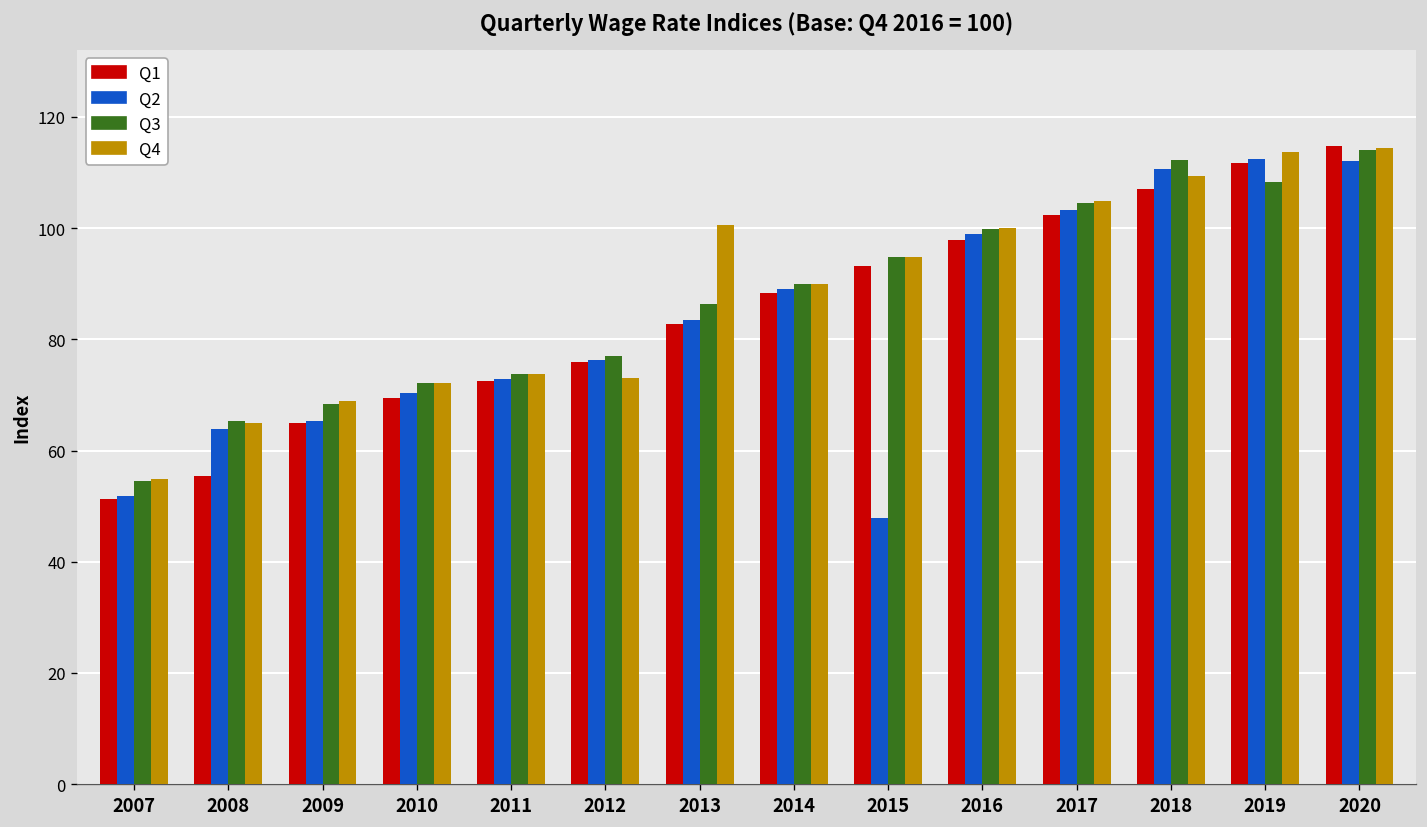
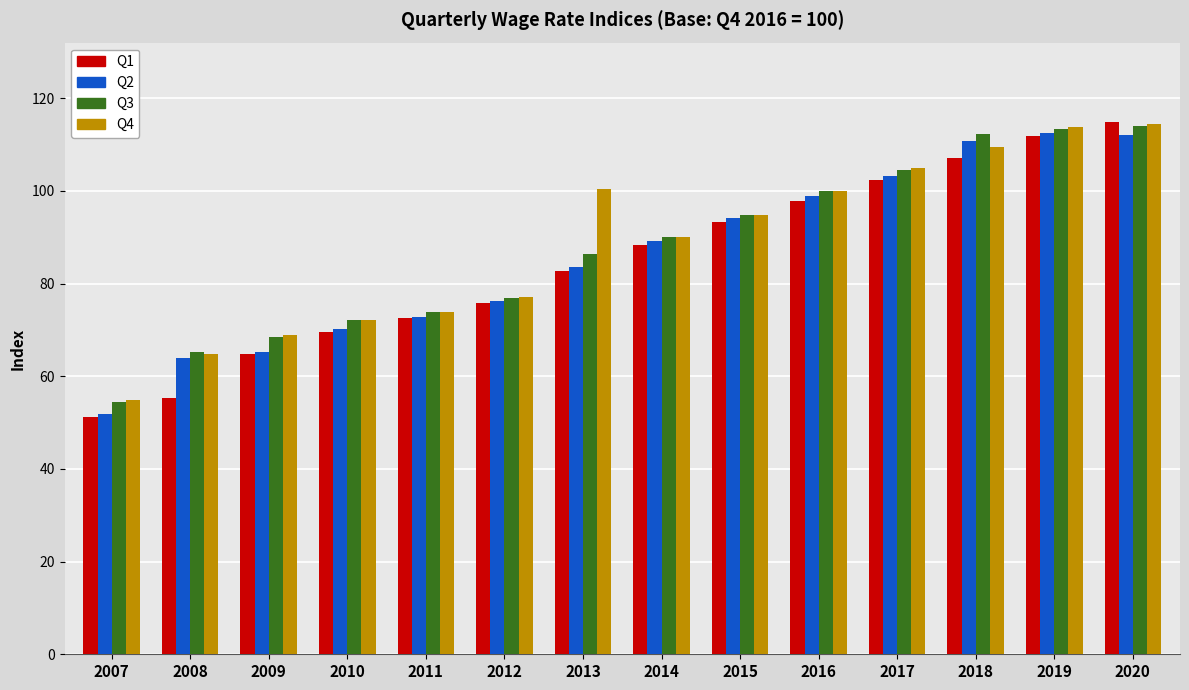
Q4, 2012: 73 -> 77
Q2, 2015: 48 -> 94
Q3, 2019: 108 -> 113
